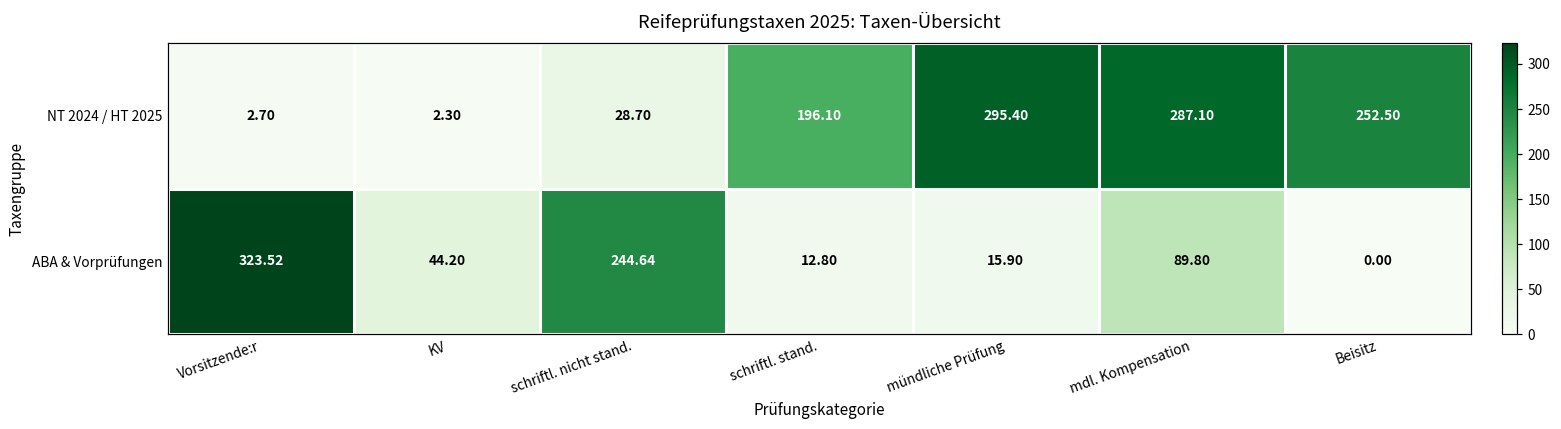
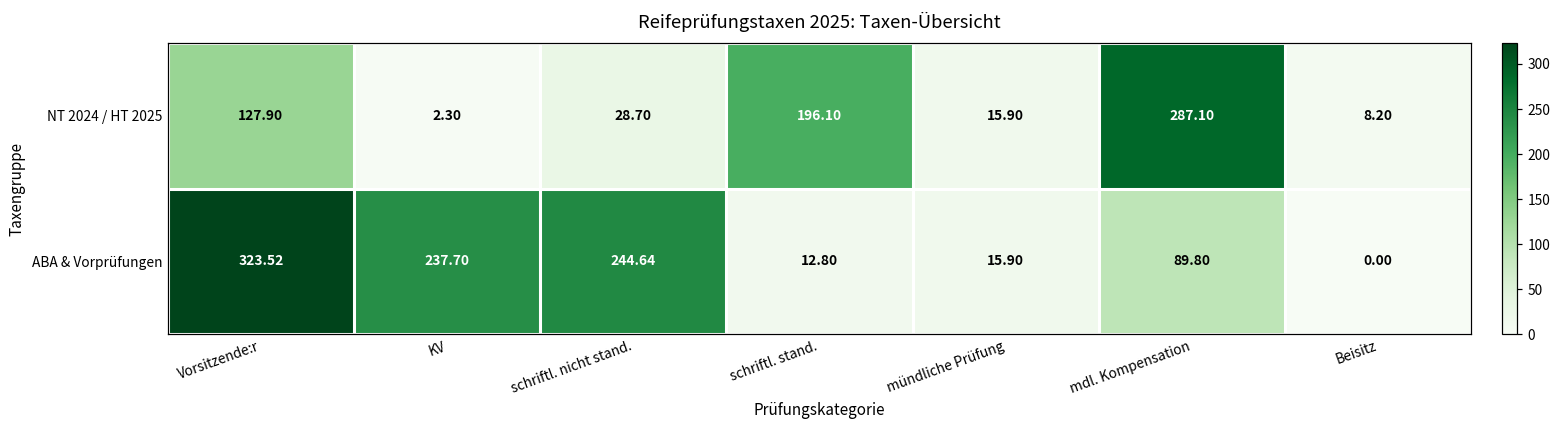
NT 2024 / HT 2025, Vorsitzende:r: 2.70 -> 127.90
NT 2024 / HT 2025, mündliche Prüfung: 295.40 -> 15.90
NT 2024 / HT 2025, Beisitz: 252.50 -> 8.20
ABA & Vorprüfungen, KV: 44.20 -> 237.70
